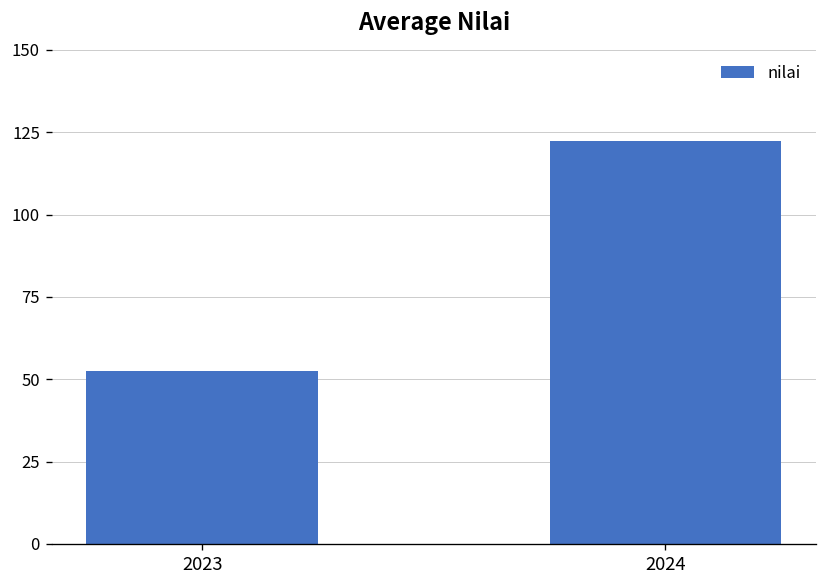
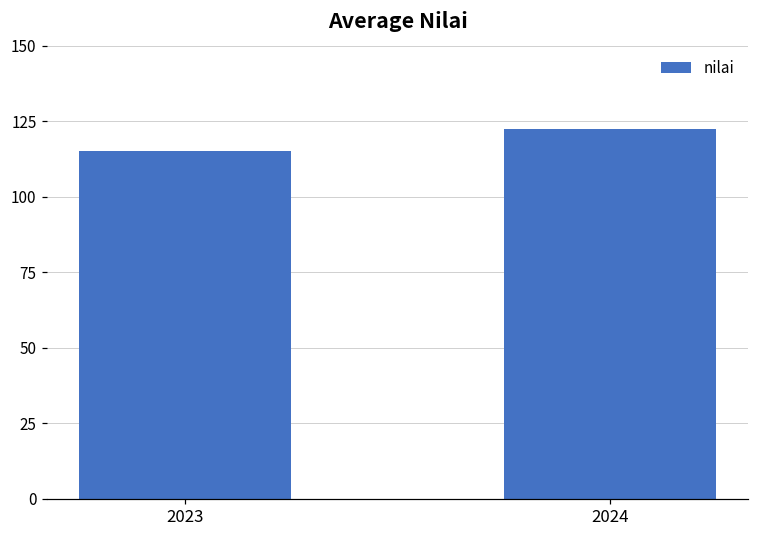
2023: 52 -> 115
